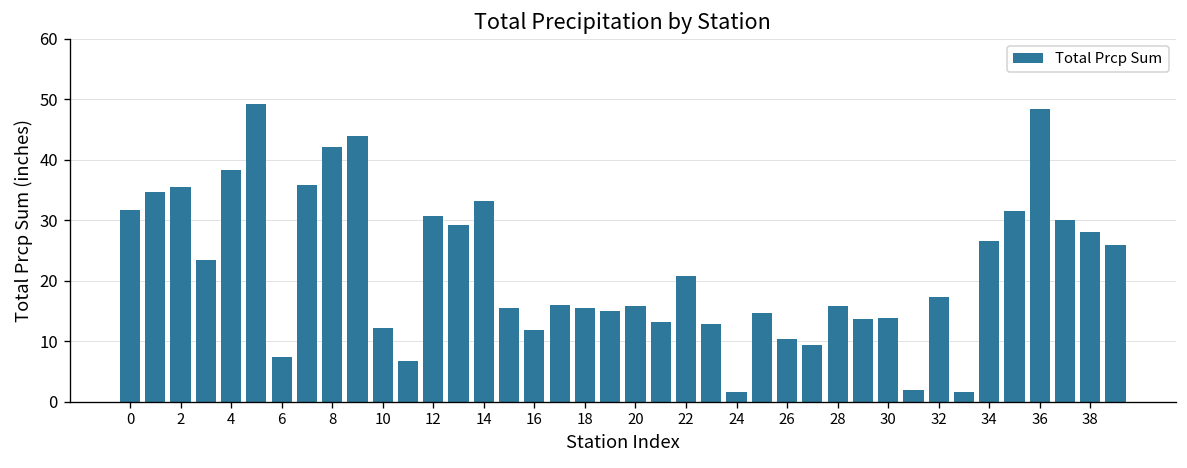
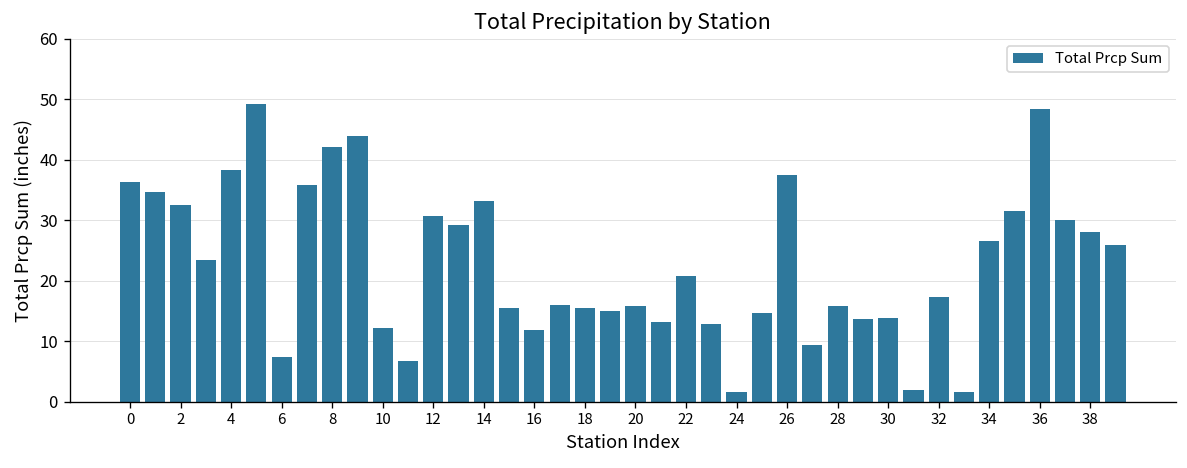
0: 32 -> 36
2: 35 -> 33
26: 10 -> 37
